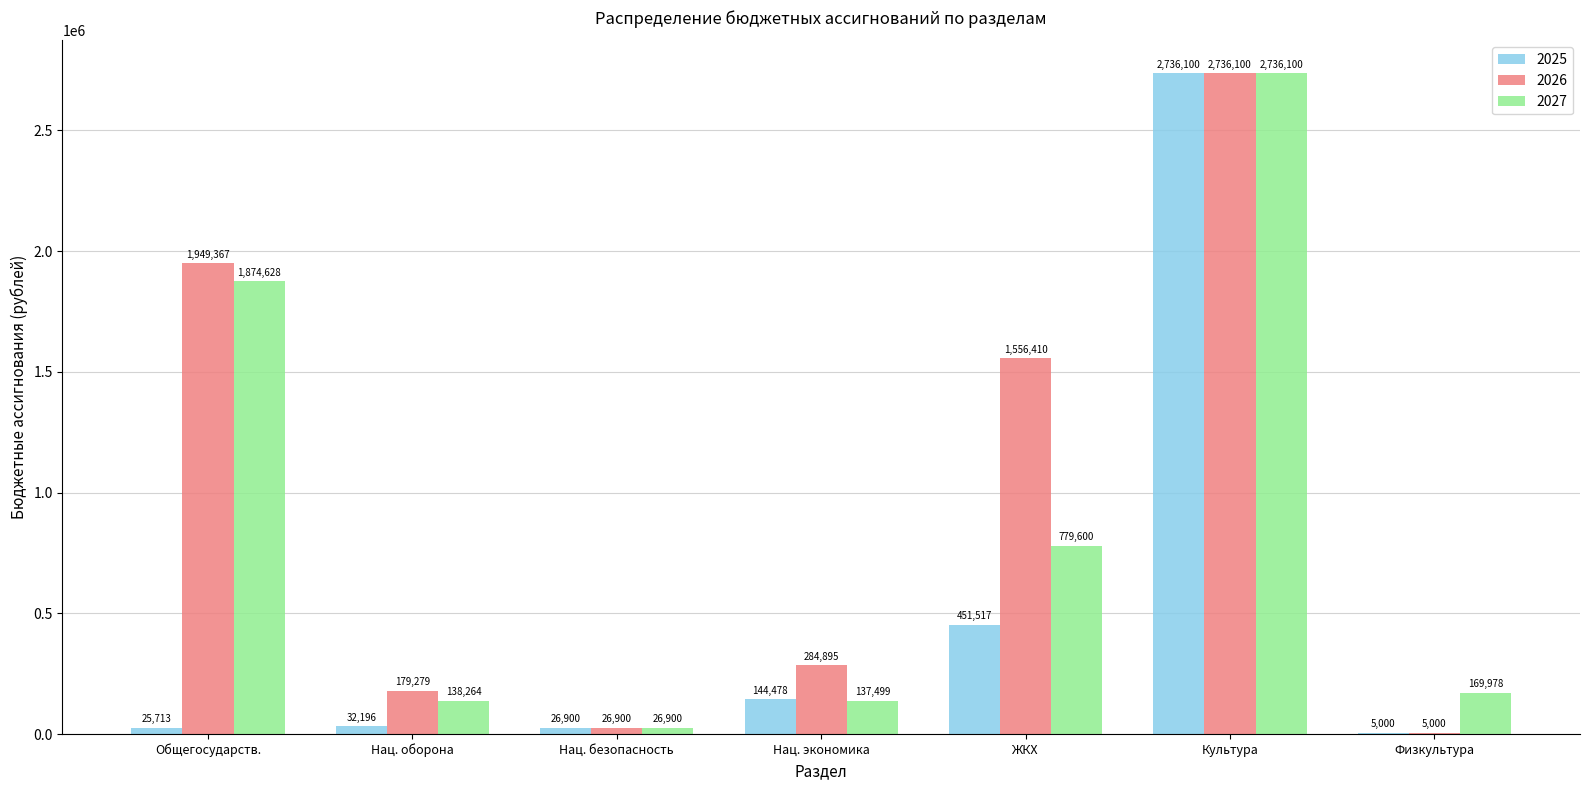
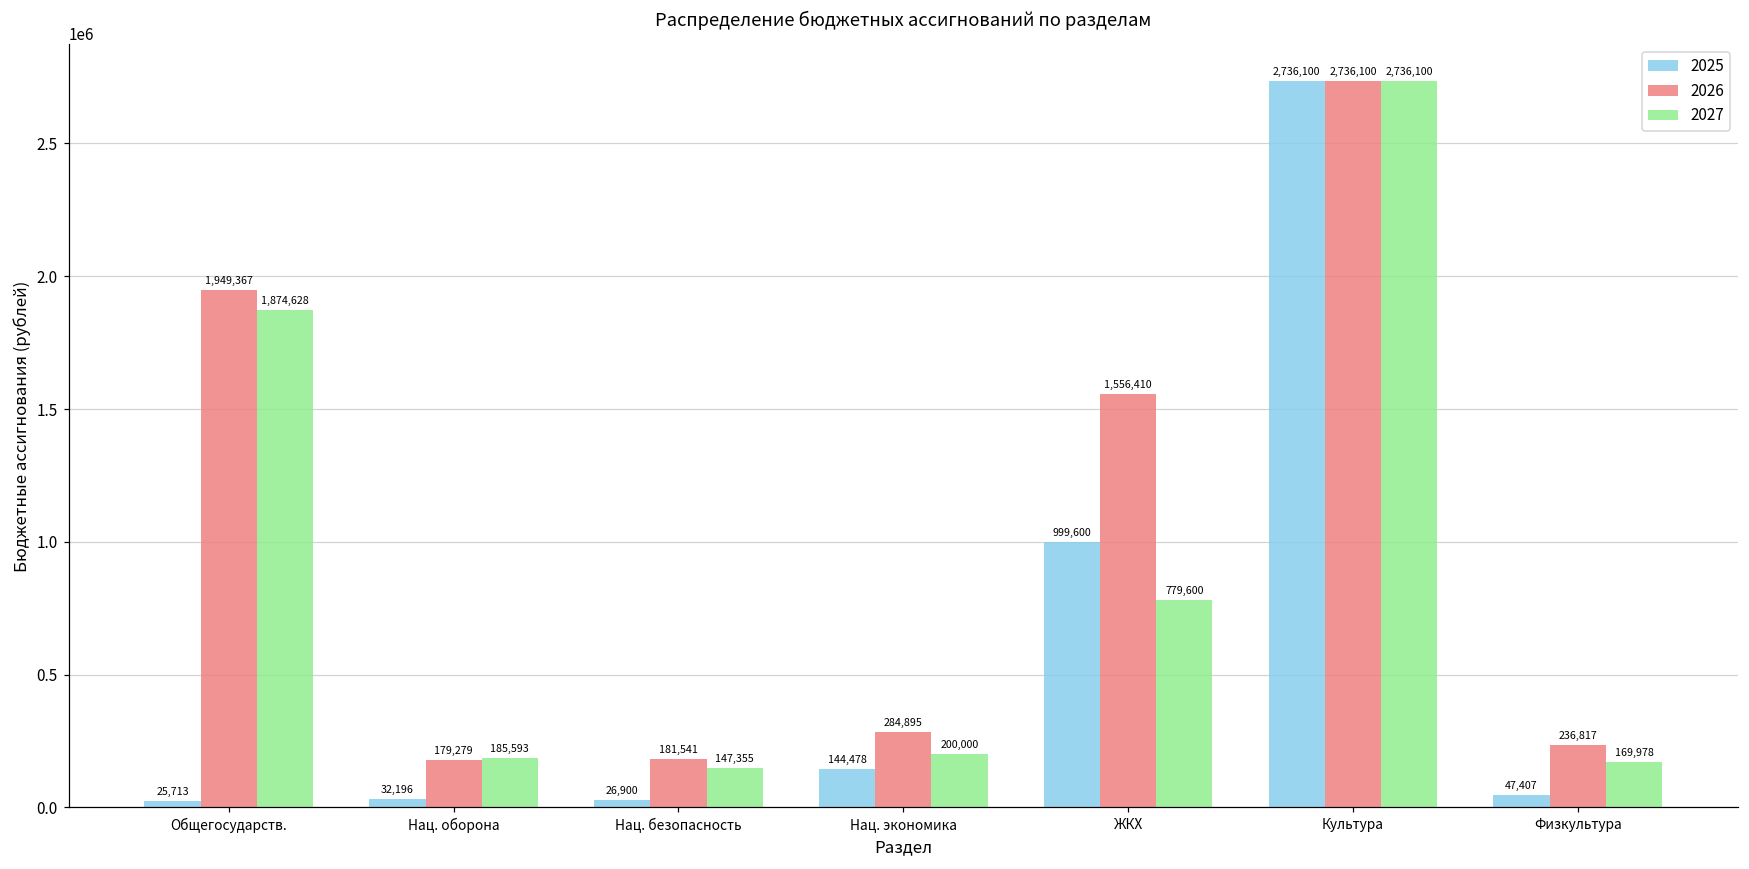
2027, Нац. оборона: 138,264 -> 185,593
2026, Нац. безопасность: 26,900 -> 181,541
2027, Нац. безопасность: 26,900 -> 147,355
2027, Нац. экономика: 137,499 -> 200,000
2025, ЖКХ: 451,517 -> 999,600
2025, Физкультура: 5,000 -> 47,407
2026, Физкультура: 5,000 -> 236,817
